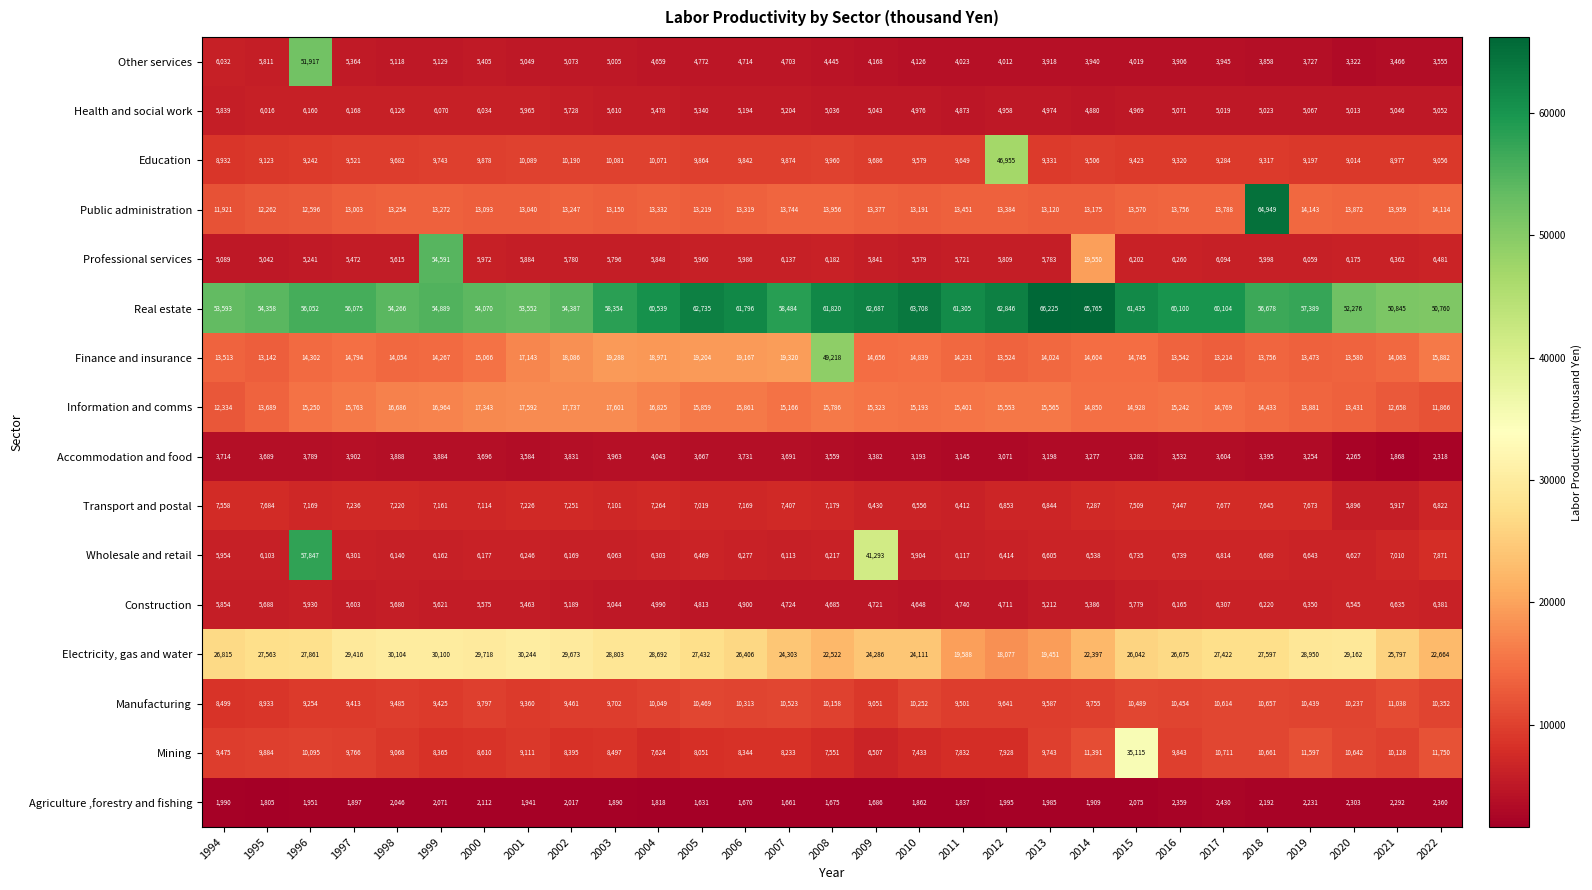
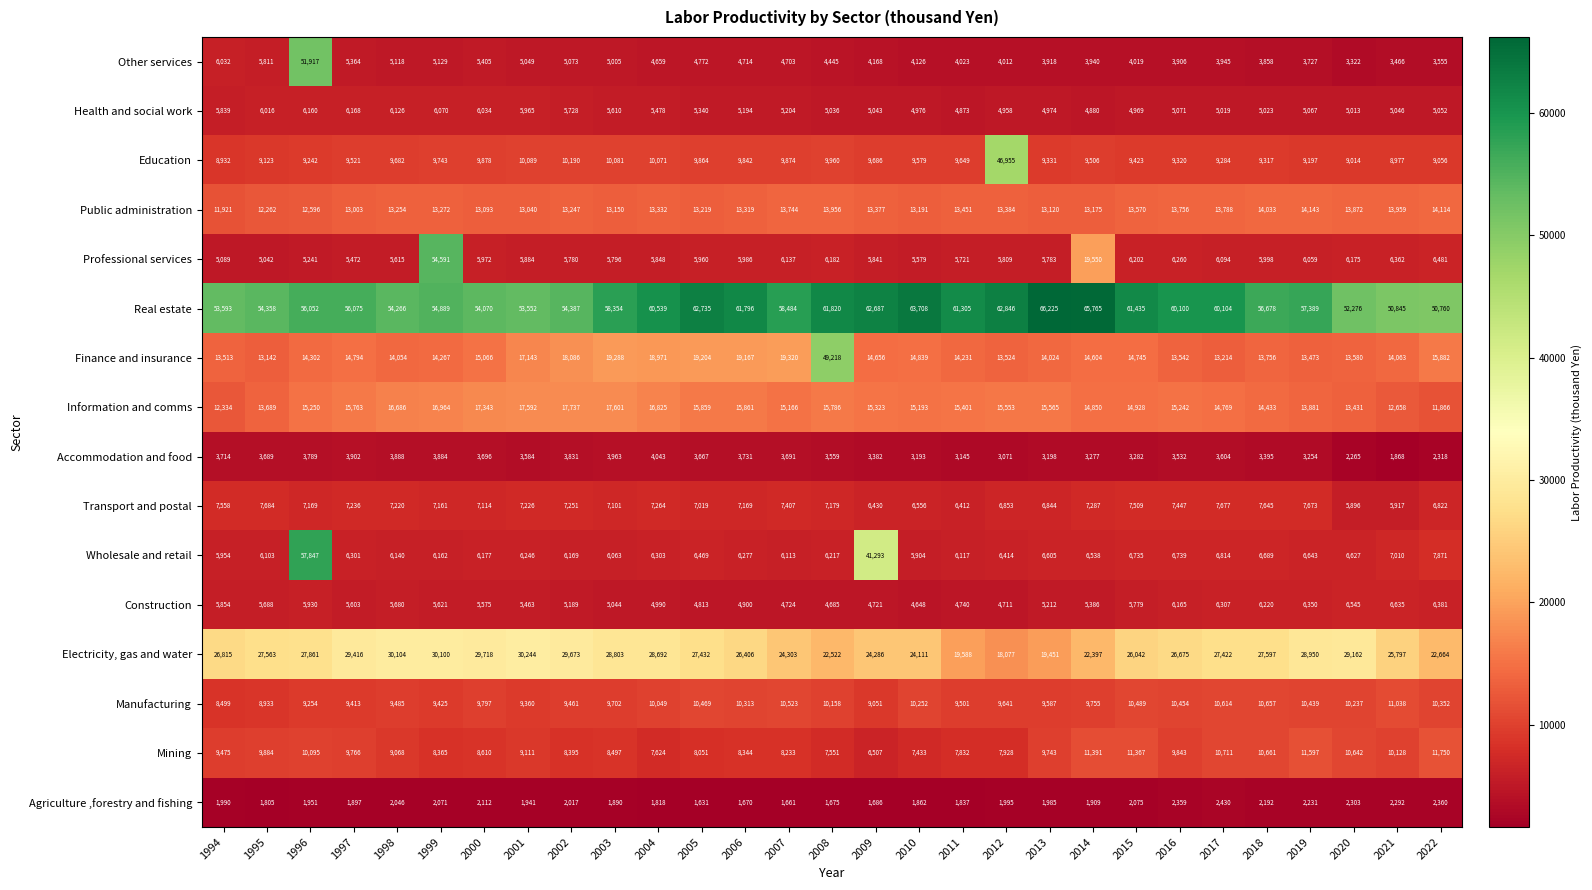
Public administration, 2018: 64,949 -> 14,033
Mining, 2015: 35,115 -> 11,367
